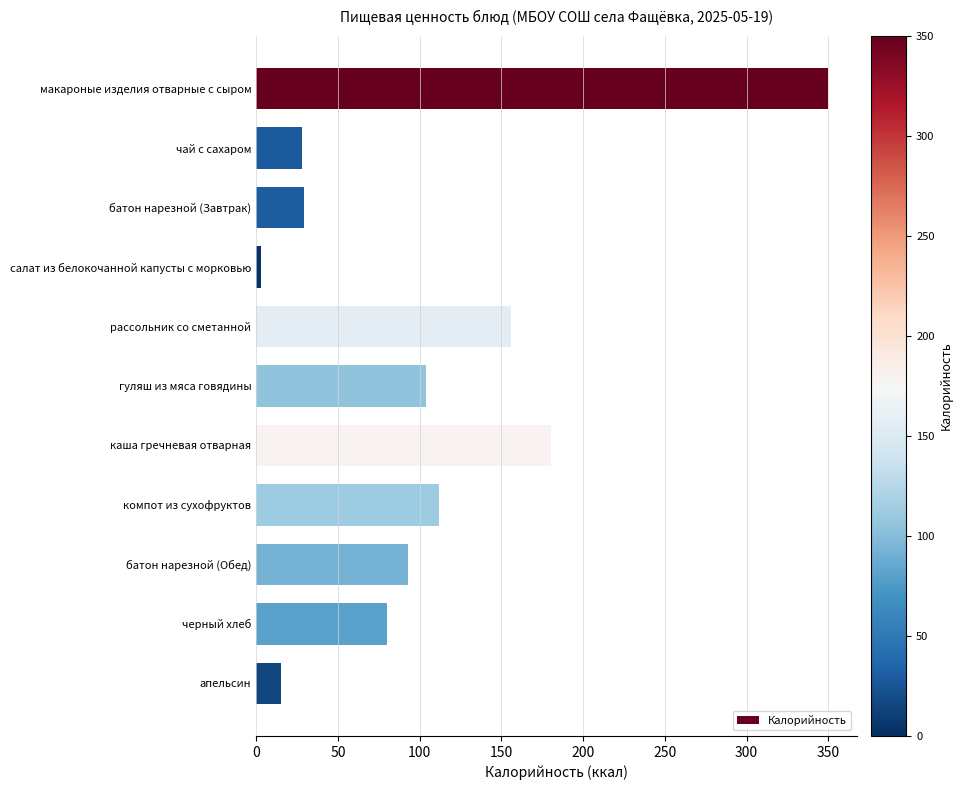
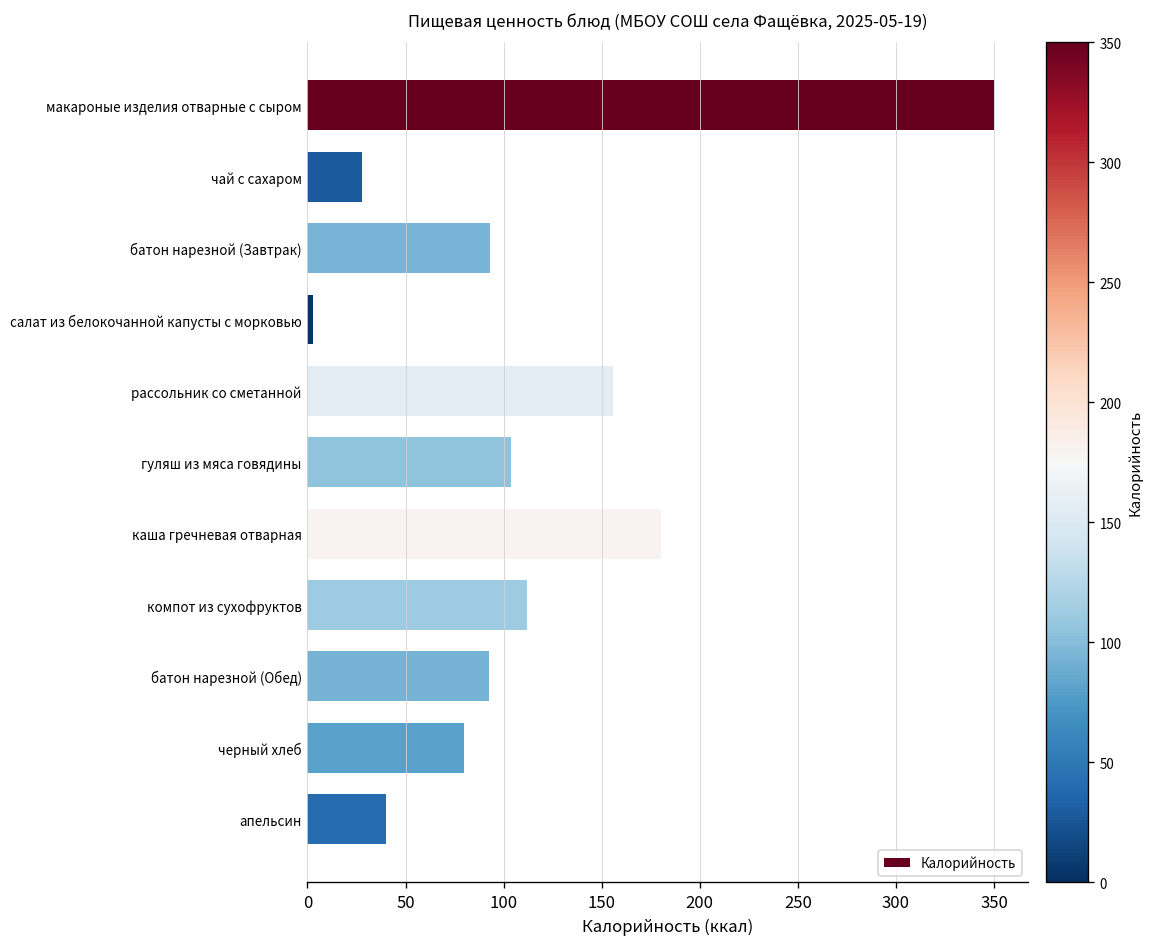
батон нарезной (Завтрак): 29 -> 93
апельсин: 15 -> 40
